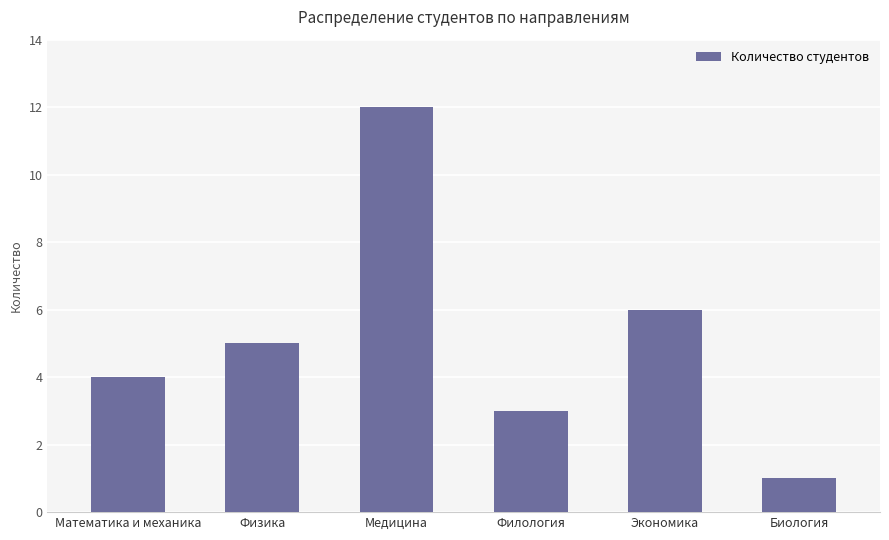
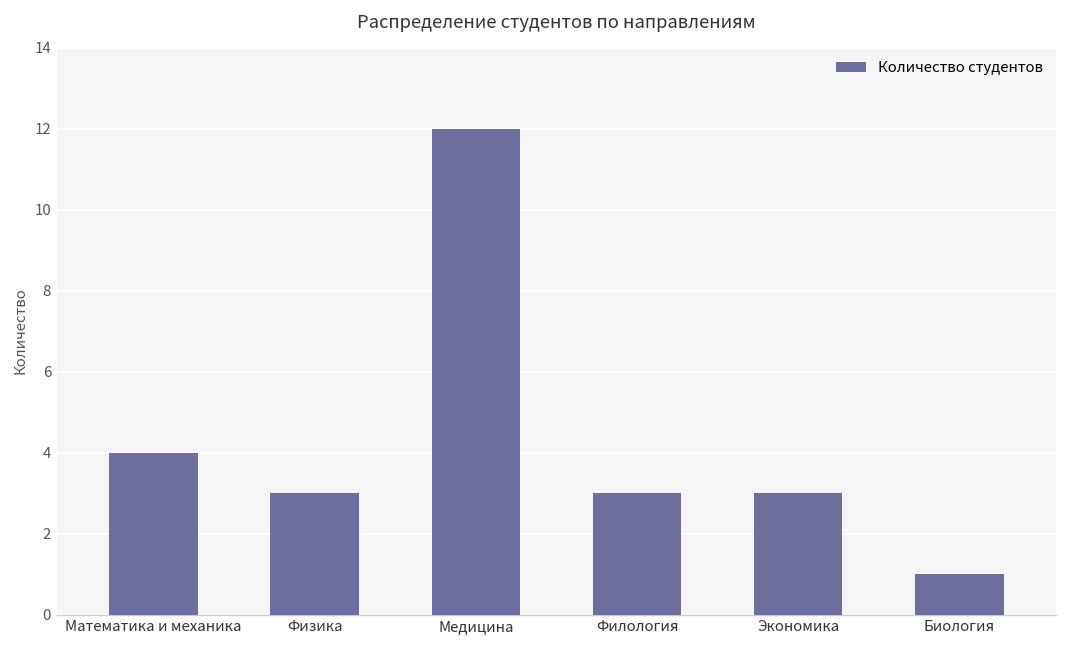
Физика: 5 -> 3
Экономика: 6 -> 3
